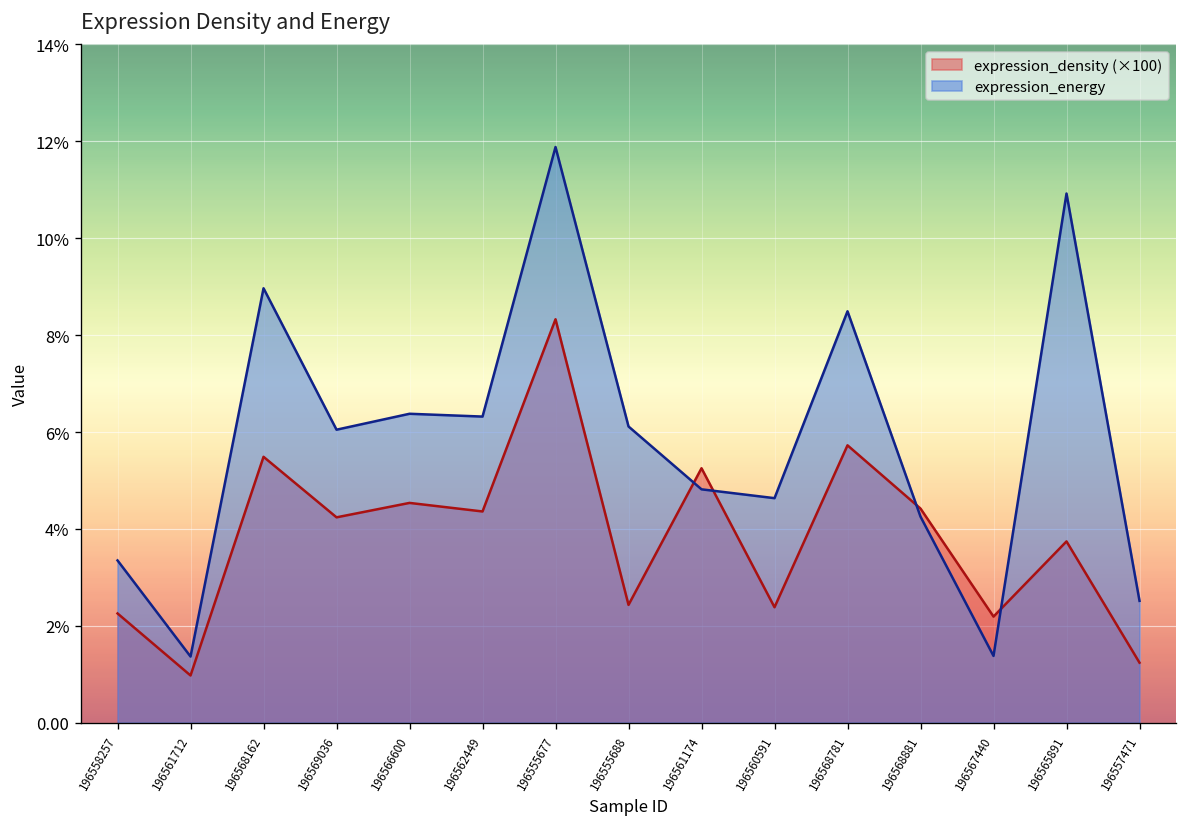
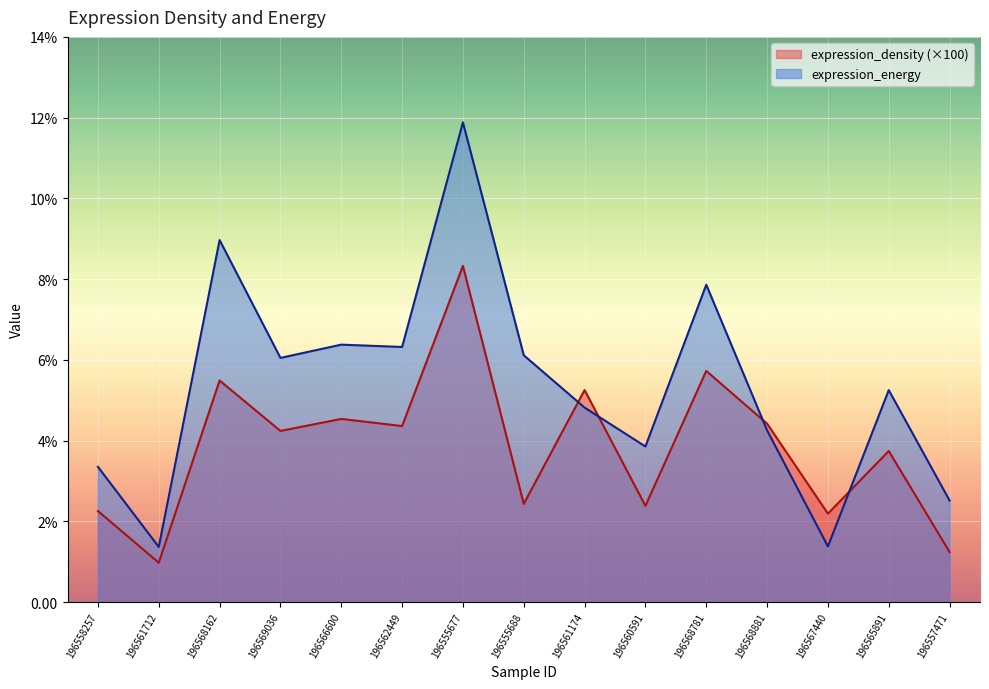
expression_energy, 196560591: 4.6% -> 3.9%
expression_energy, 196568781: 8.5% -> 7.9%
expression_energy, 196565891: 10.9% -> 5.3%
